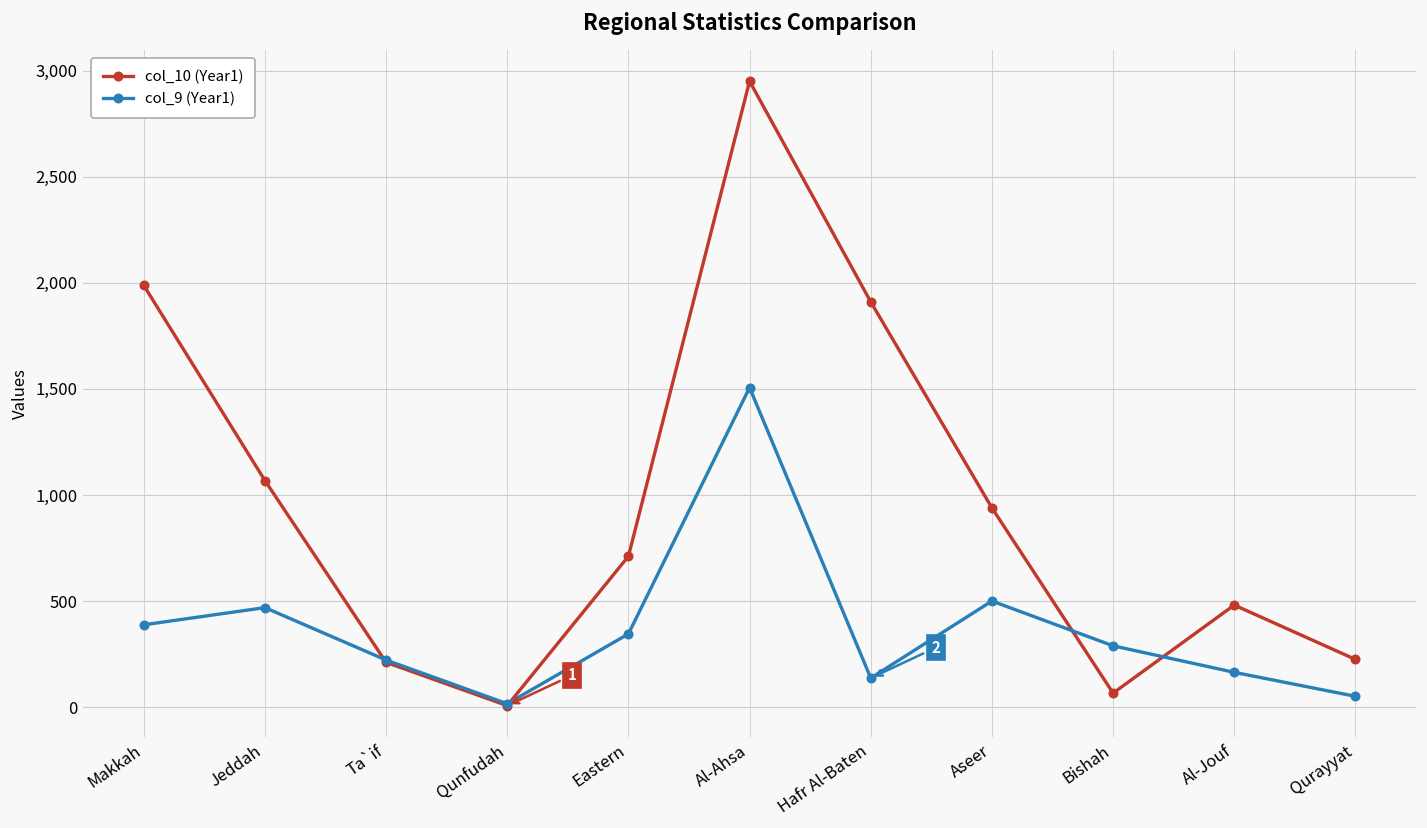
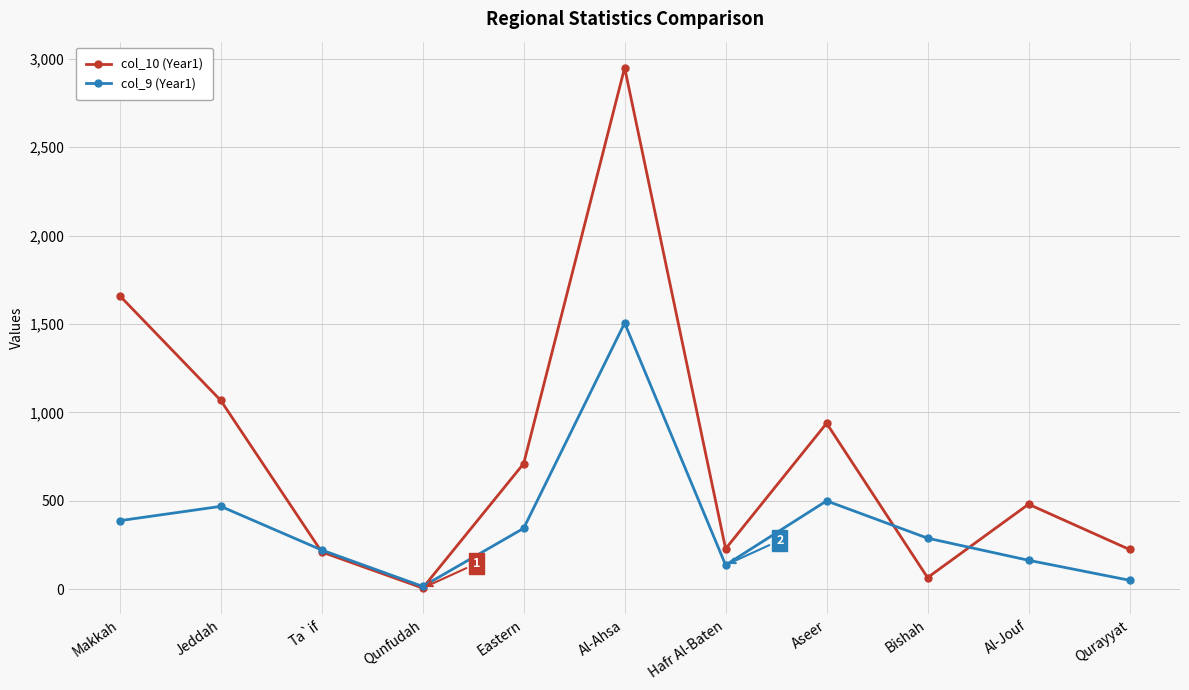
col_10 (Year1), Makkah: 1,990 -> 1,660
col_10 (Year1), Hafr Al-Baten: 1,910 -> 230
